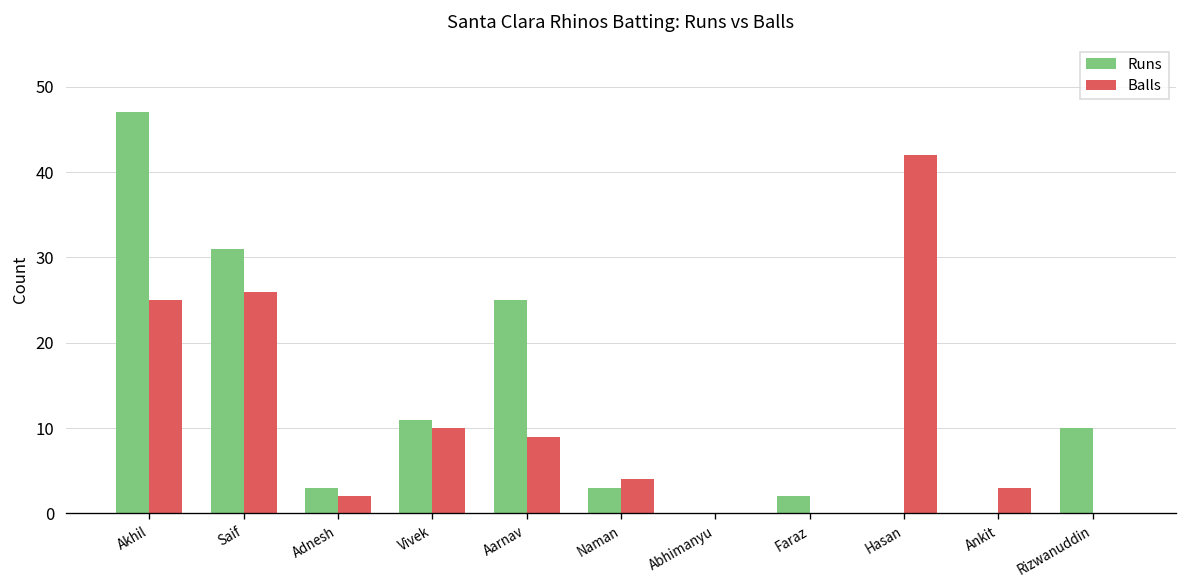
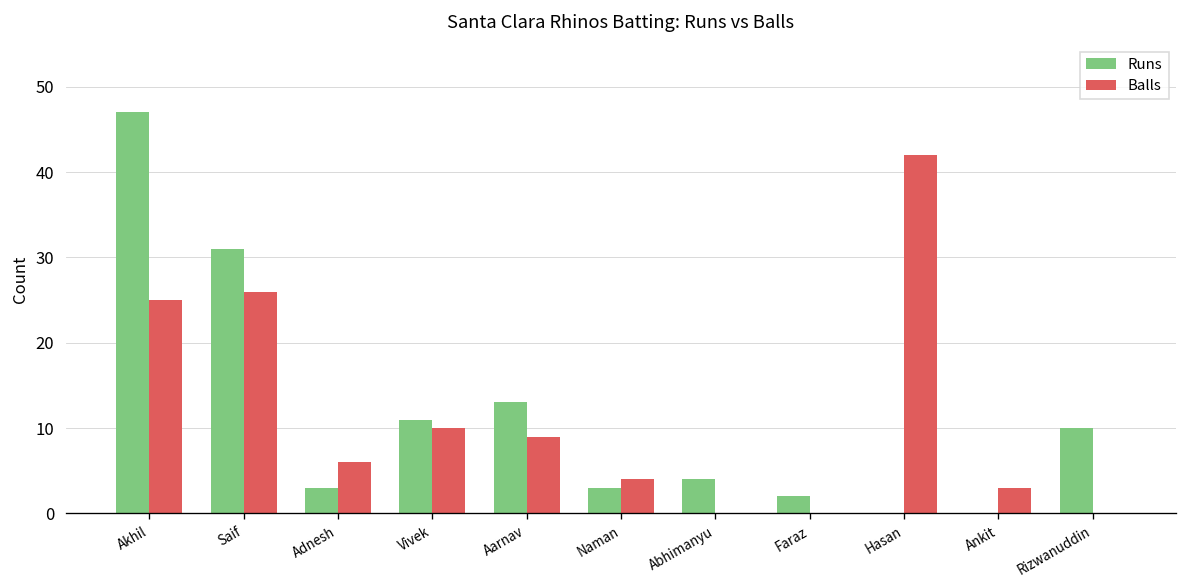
Balls, Adnesh: 2 -> 6
Runs, Aarnav: 25 -> 13
Runs, Abhimanyu: 0 -> 4
